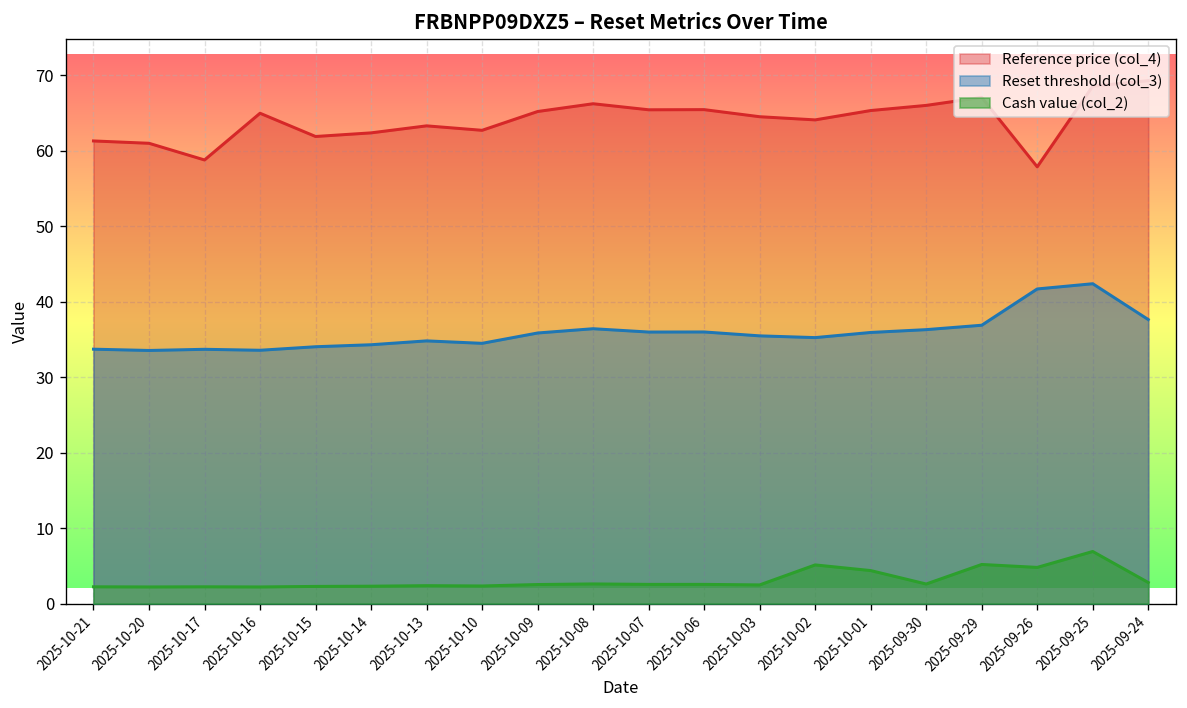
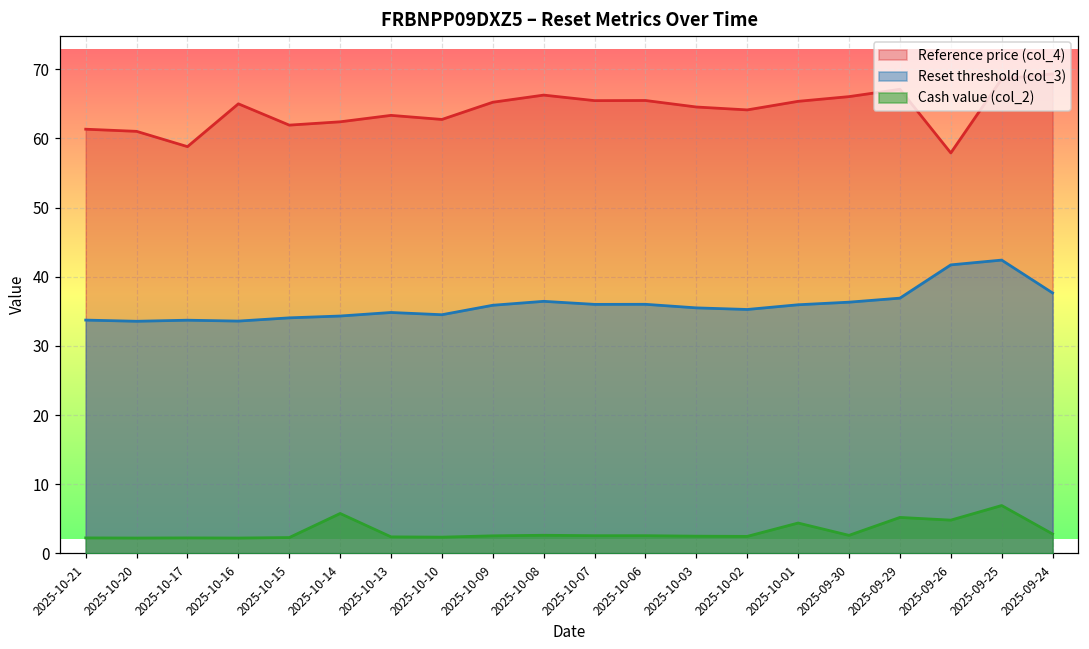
Cash value (col_2), 2025-10-14: 2 -> 6
Cash value (col_2), 2025-10-02: 5 -> 2
